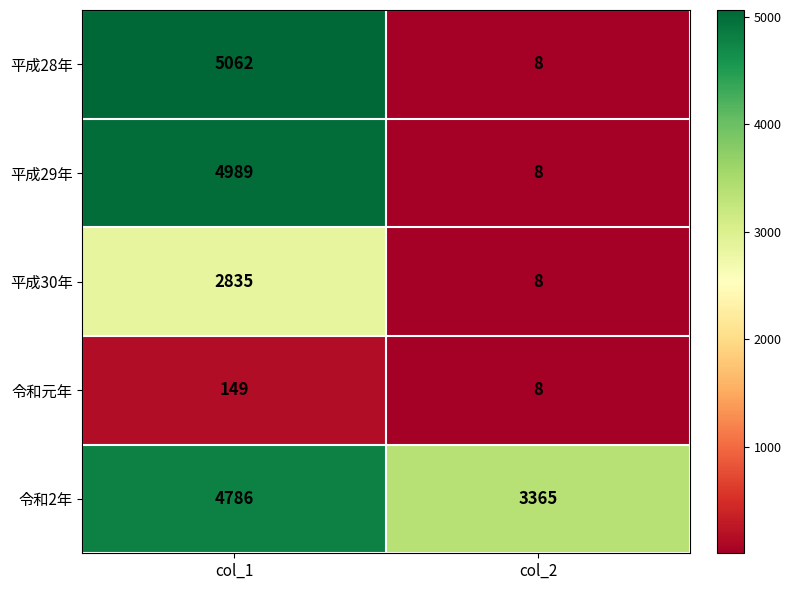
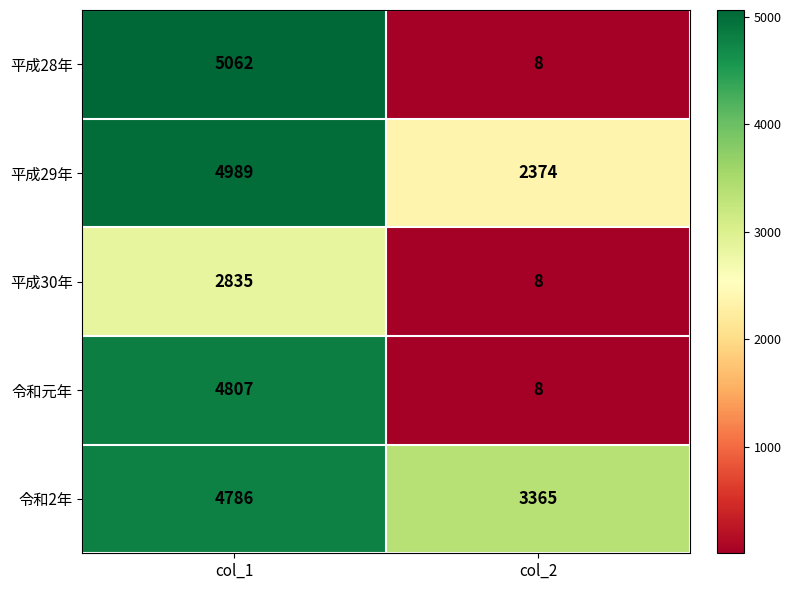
平成29年, col_2: 8 -> 2374
令和元年, col_1: 149 -> 4807
